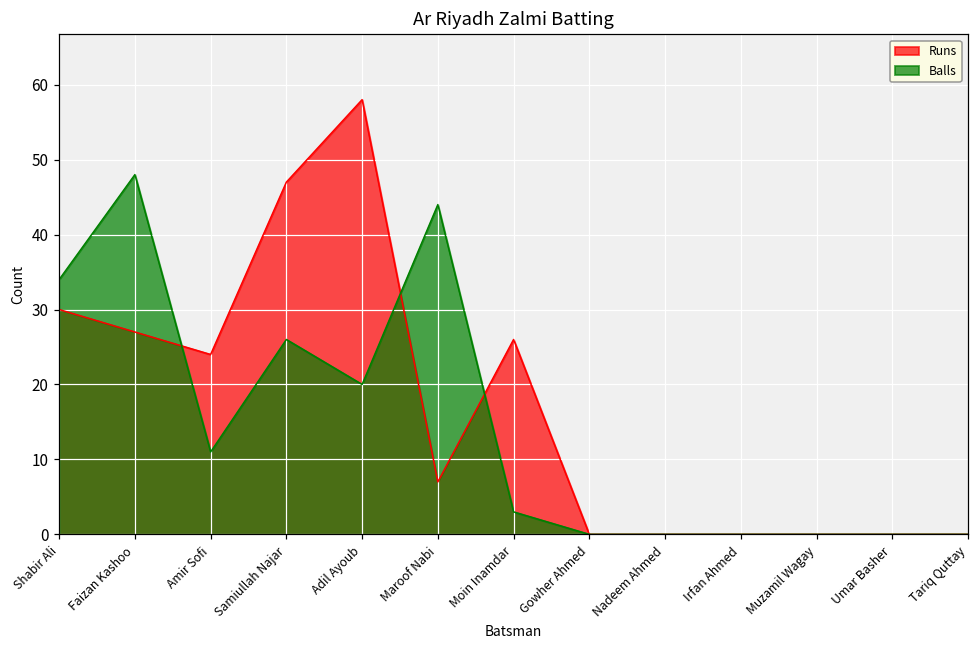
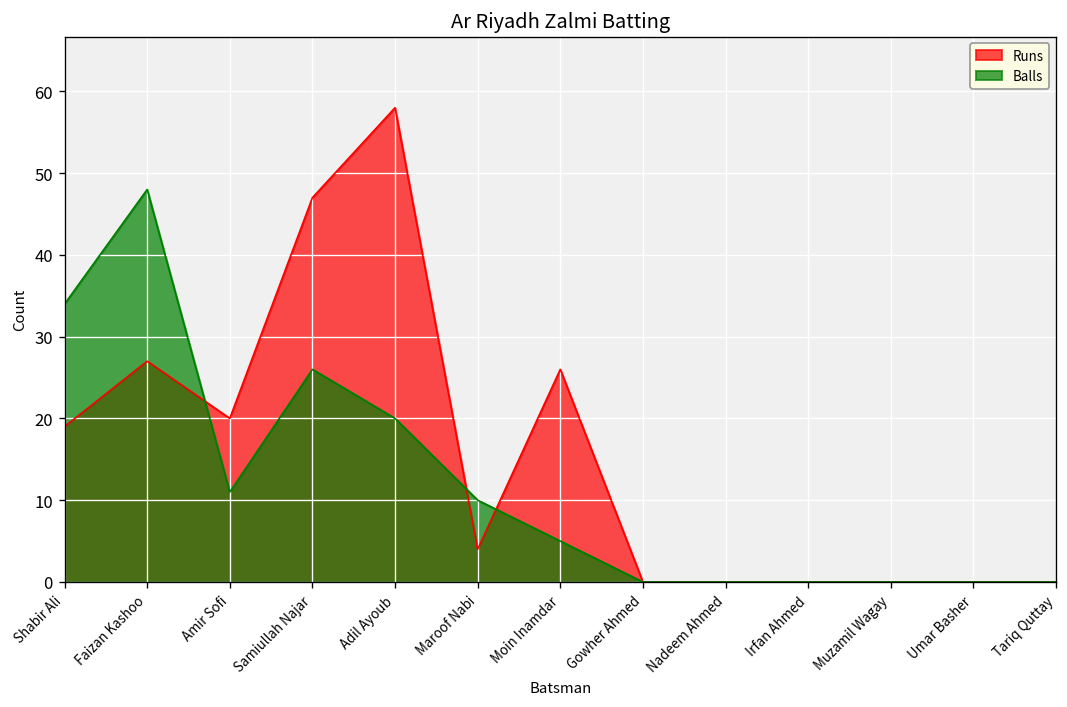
Runs, Shabir Ali: 30 -> 19
Runs, Amir Sofi: 24 -> 20
Runs, Maroof Nabi: 7 -> 4
Balls, Maroof Nabi: 44 -> 10
Balls, Moin Inamdar: 3 -> 5
